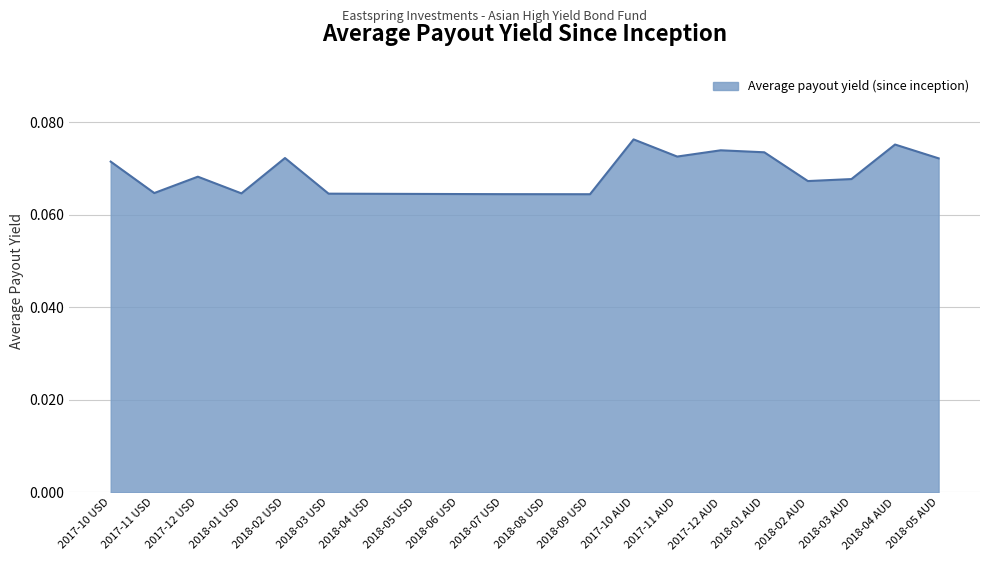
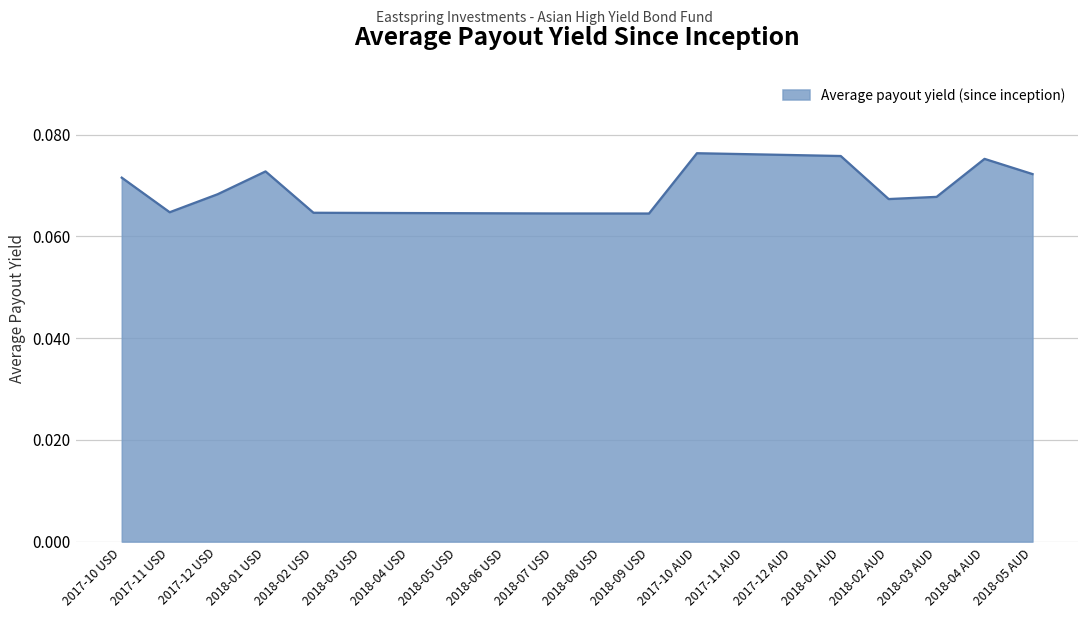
2018-01 USD: 0.065 -> 0.073
2018-02 USD: 0.072 -> 0.065
2017-11 AUD: 0.073 -> 0.076
2017-12 AUD: 0.074 -> 0.076
2018-01 AUD: 0.074 -> 0.076
